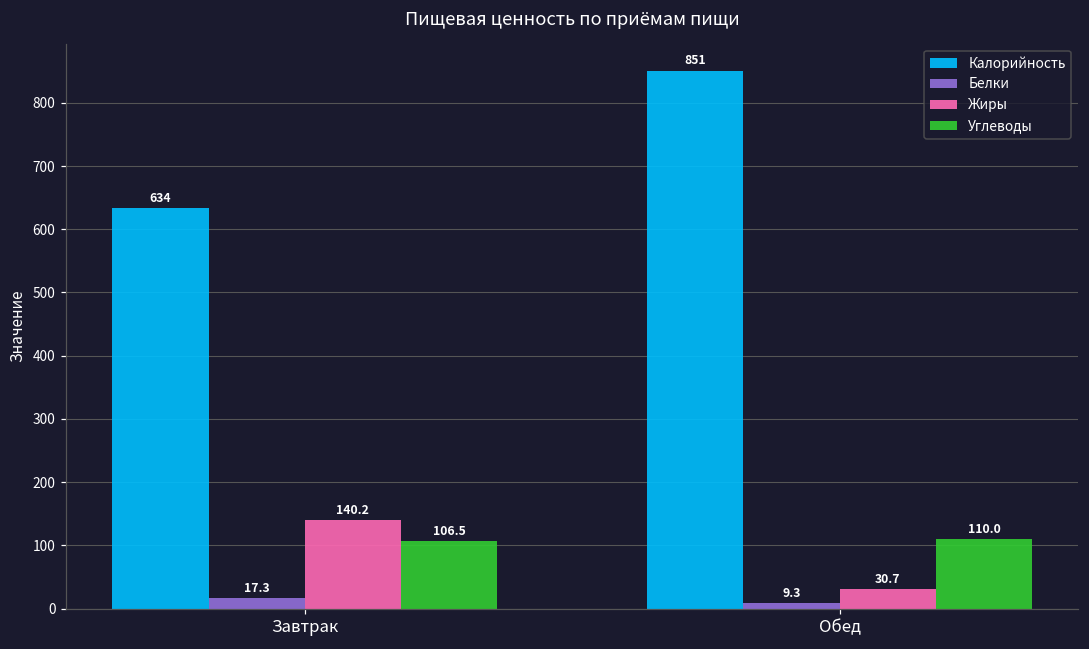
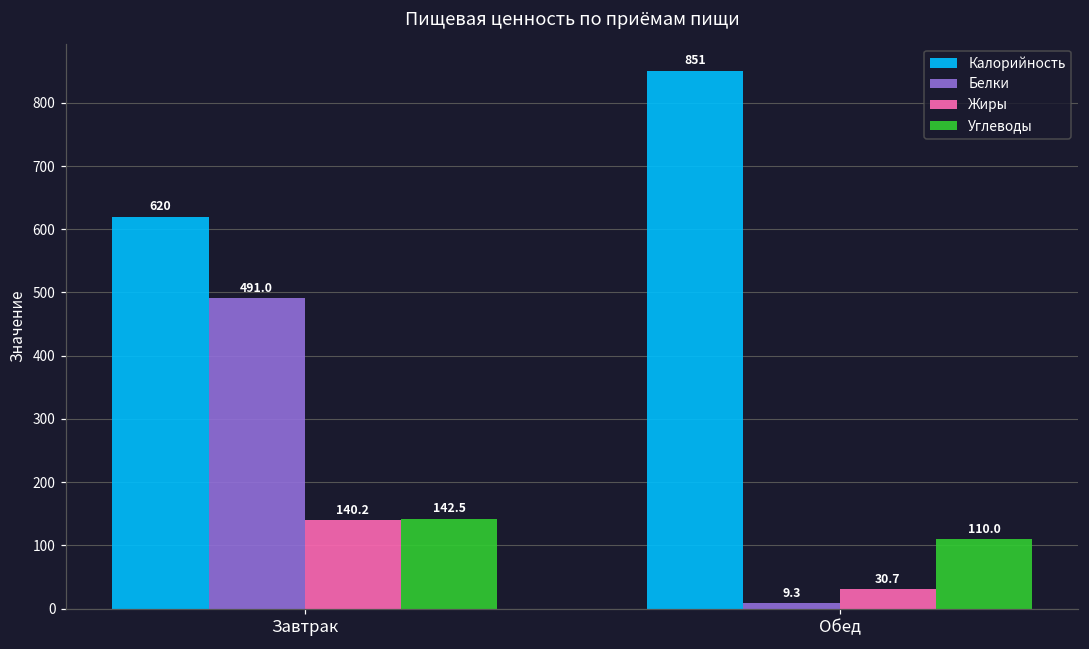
Калорийность, Завтрак: 634 -> 620
Белки, Завтрак: 17.3 -> 491.0
Углеводы, Завтрак: 106.5 -> 142.5
